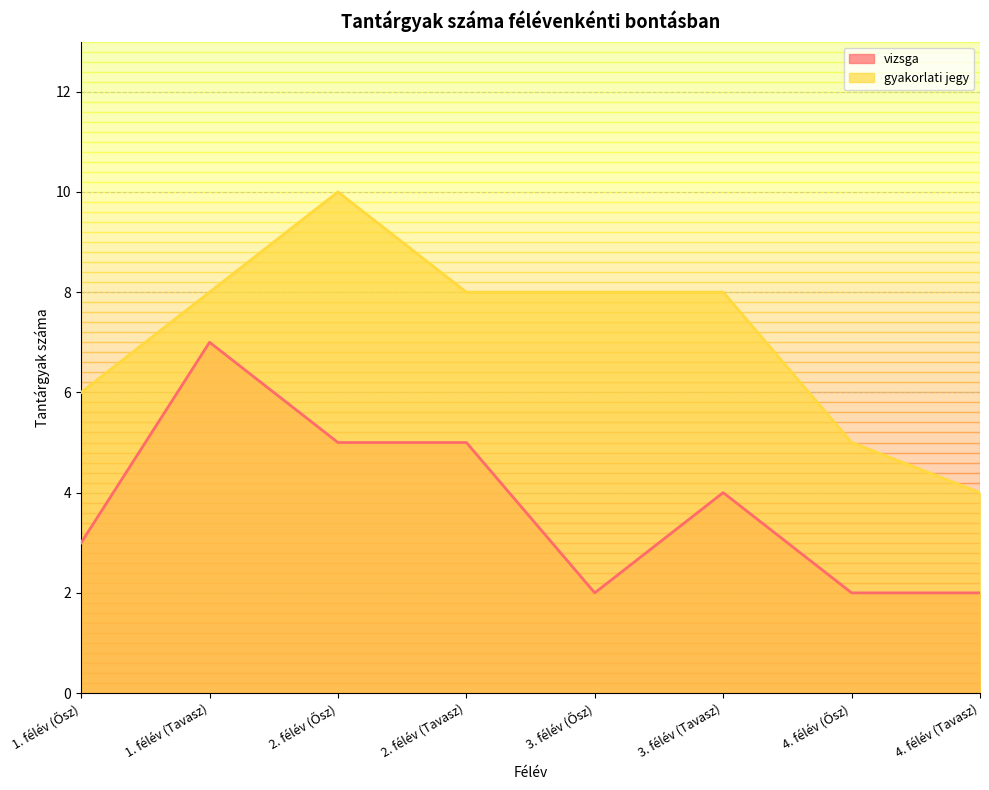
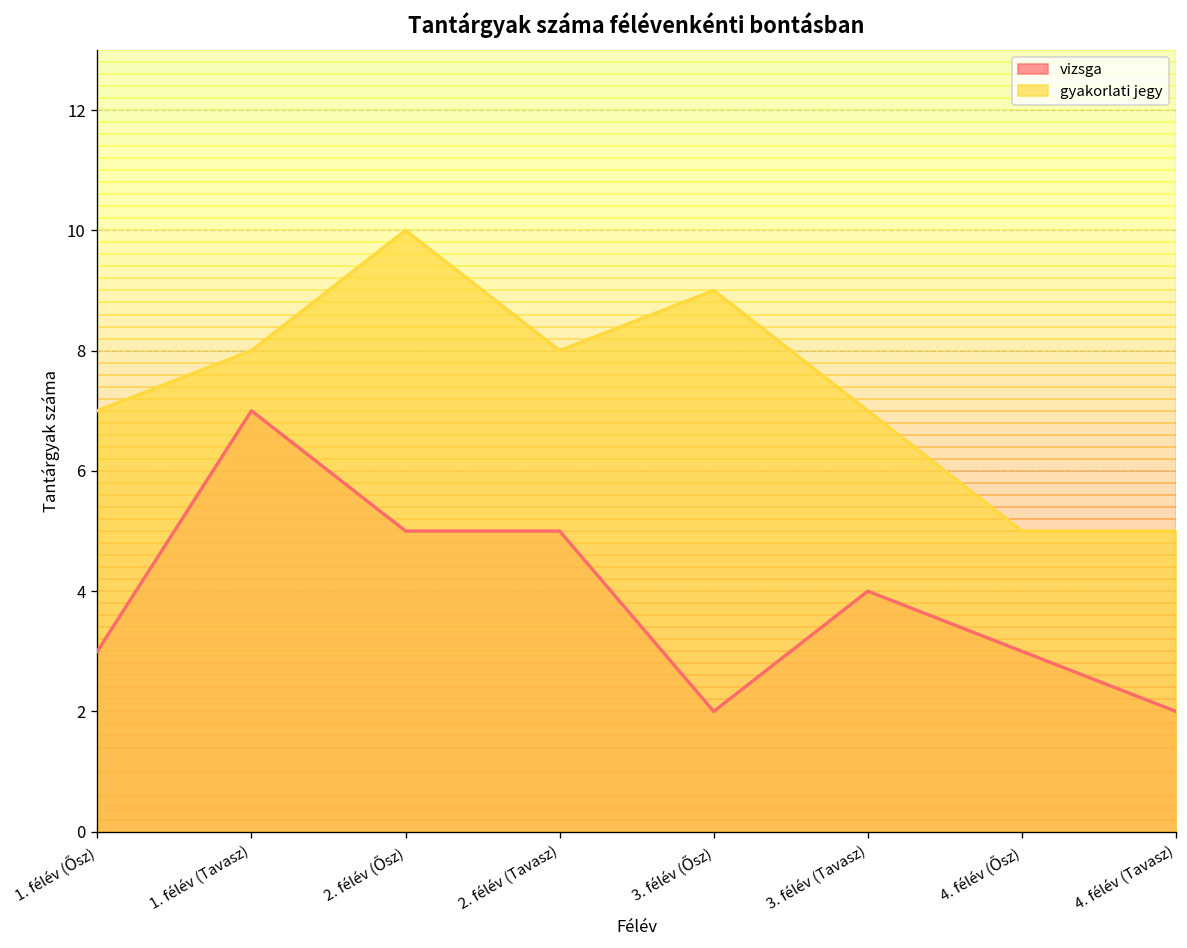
gyakorlati jegy, 1. félév (Ősz): 6 -> 7
gyakorlati jegy, 3. félév (Ősz): 8 -> 9
gyakorlati jegy, 3. félév (Tavasz): 8 -> 7
vizsga, 4. félév (Ősz): 2 -> 3
gyakorlati jegy, 4. félév (Tavasz): 4 -> 5
